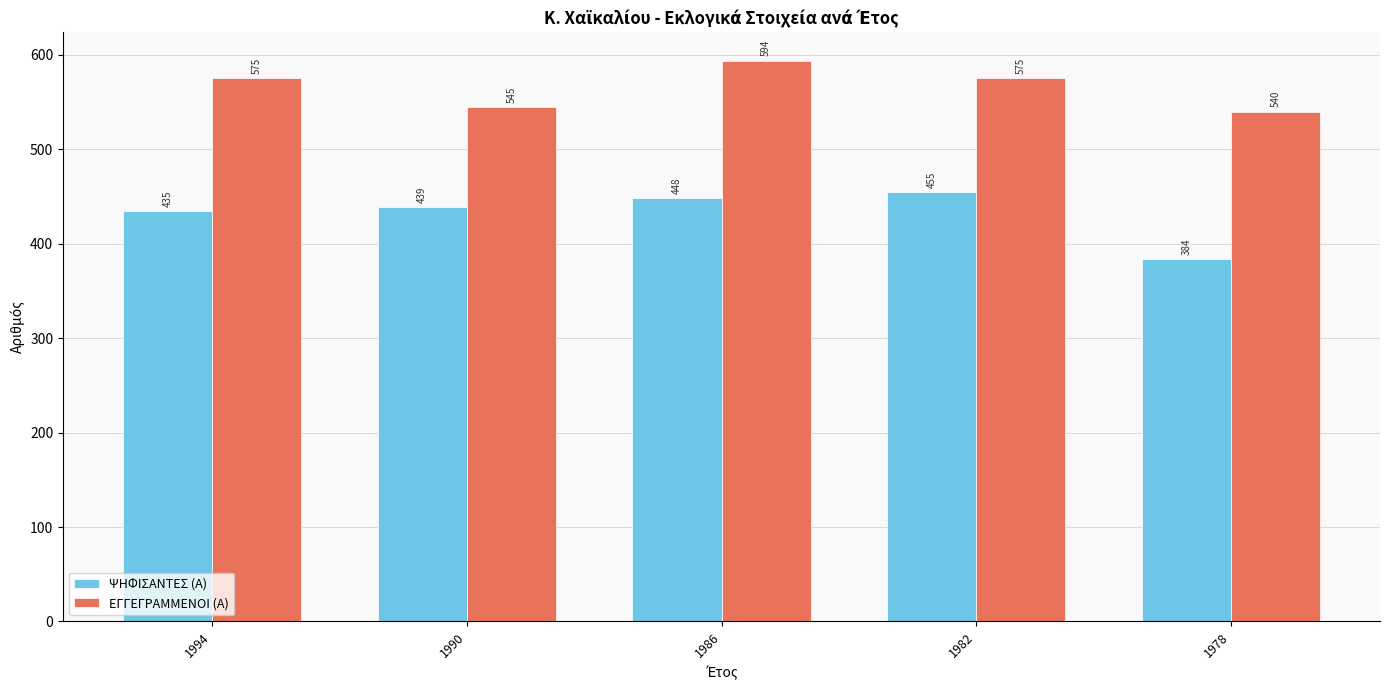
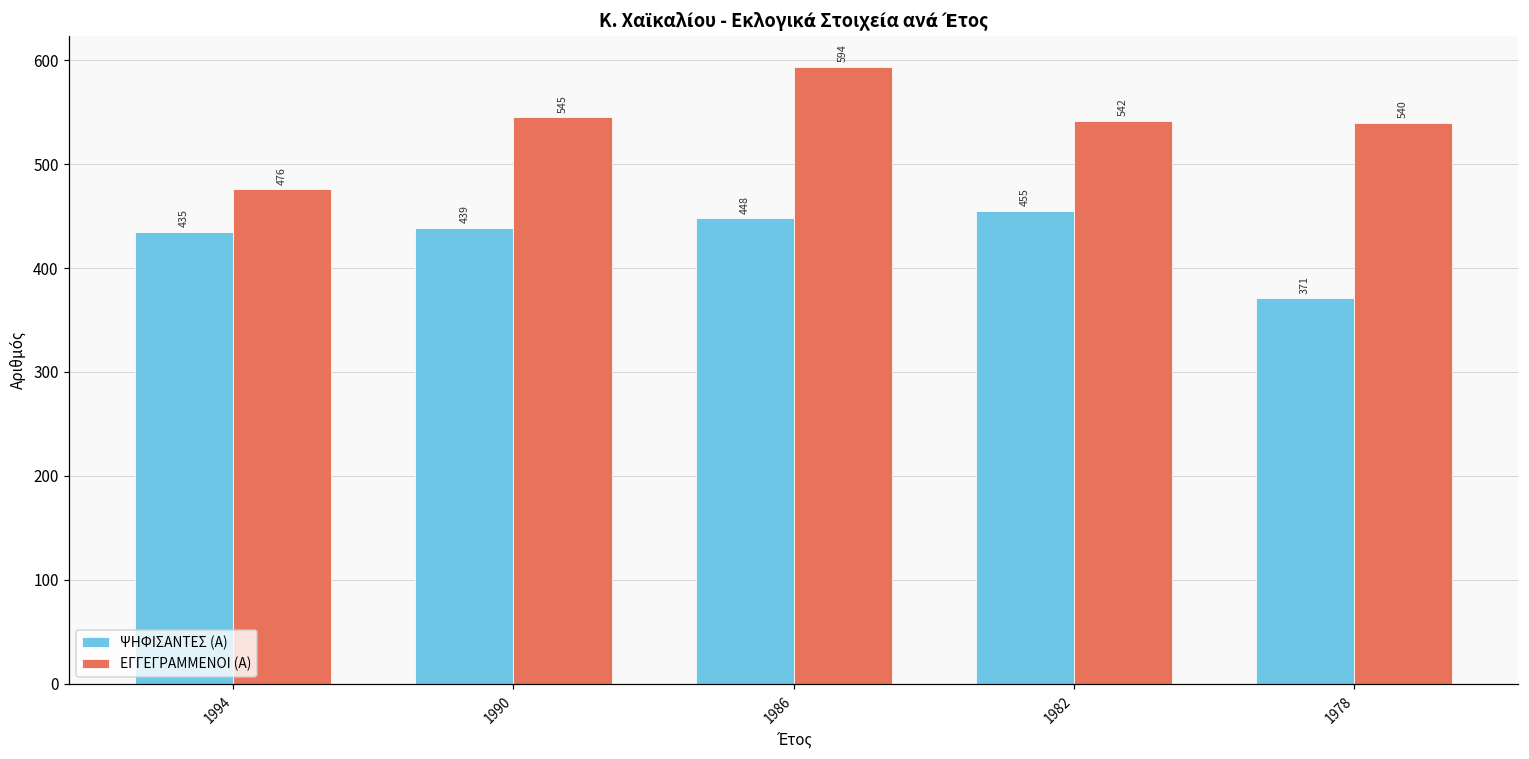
ΕΓΓΕΓΡΑΜΜΕΝΟΙ (Α), 1994: 575 -> 476
ΕΓΓΕΓΡΑΜΜΕΝΟΙ (Α), 1982: 575 -> 542
ΨΗΦΙΣΑΝΤΕΣ (Α), 1978: 384 -> 371
